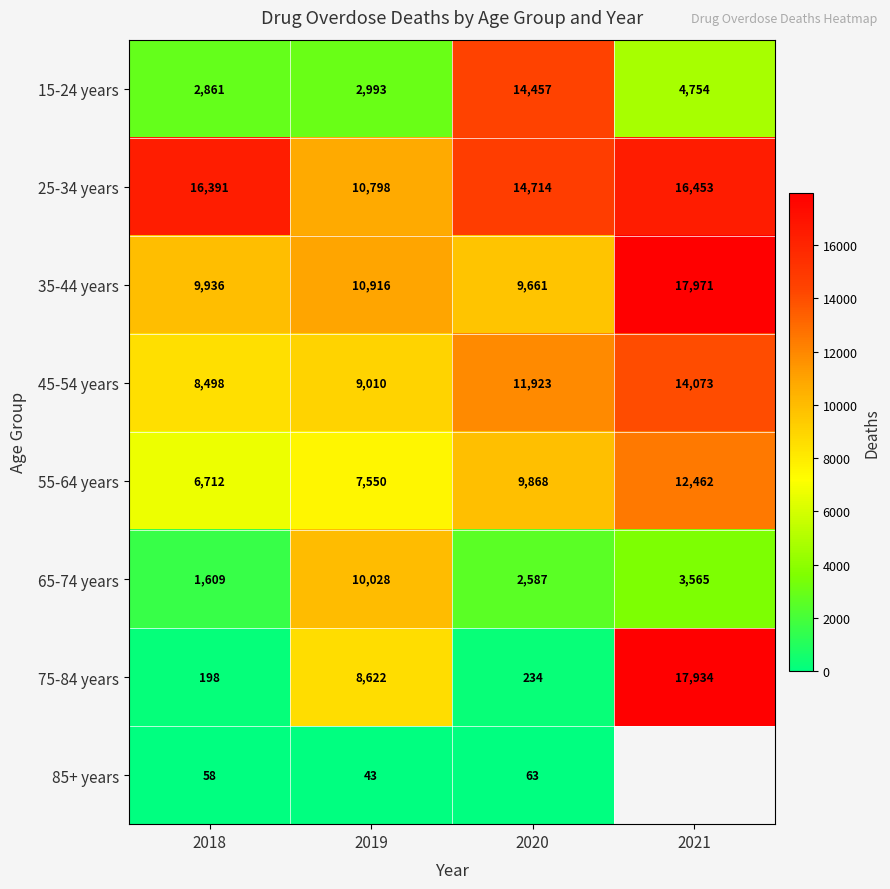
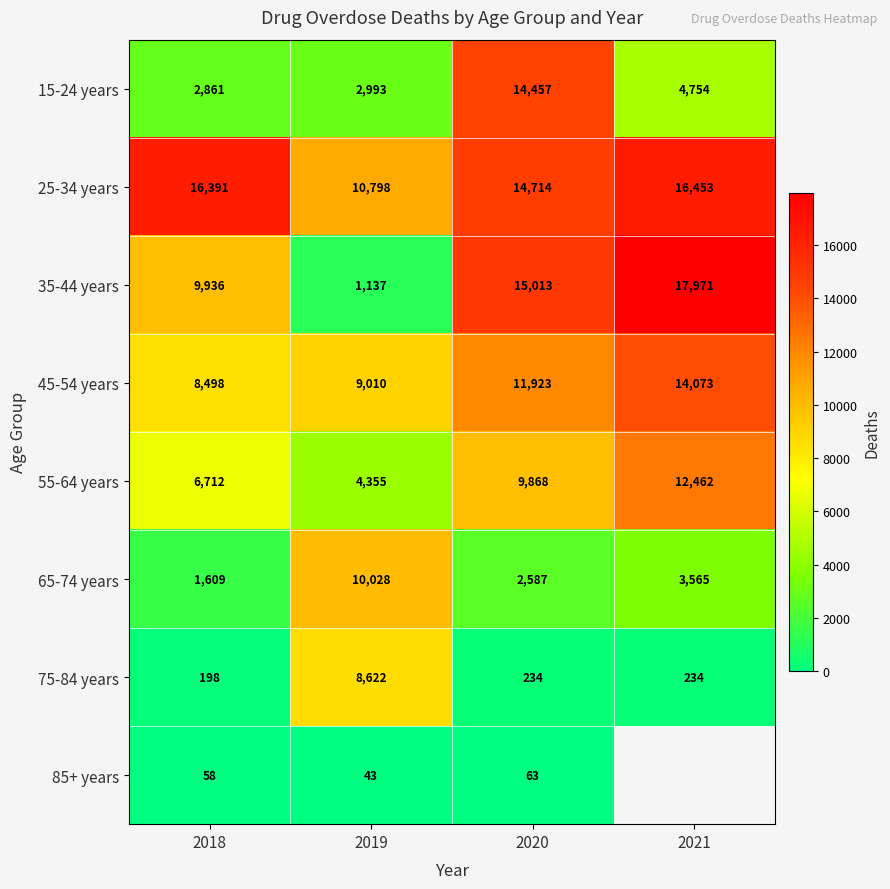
35-44 years, 2019: 10,916 -> 1,137
35-44 years, 2020: 9,661 -> 15,013
55-64 years, 2019: 7,550 -> 4,355
75-84 years, 2021: 17,934 -> 234
